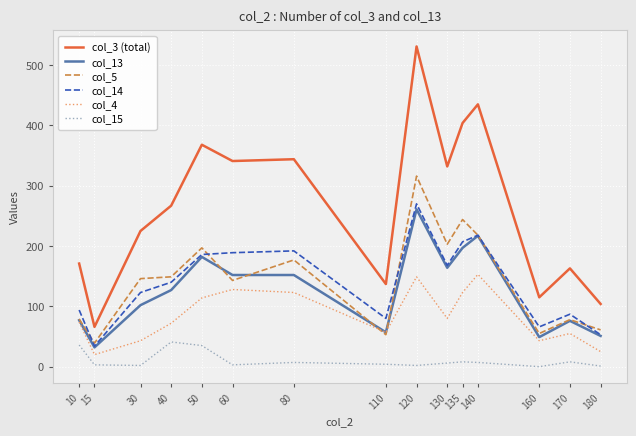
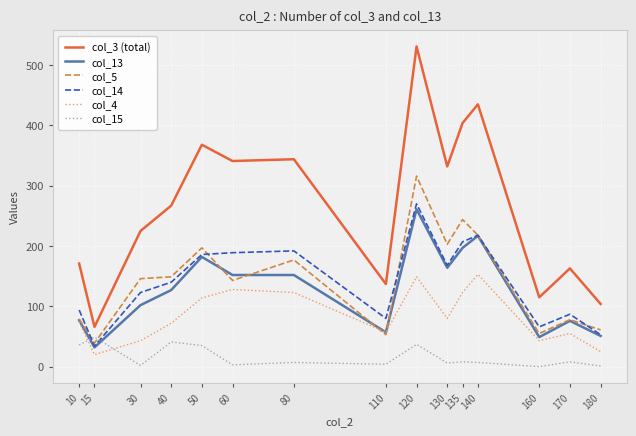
col_15, 15: 0 -> 50
col_15, 120: 0 -> 40
